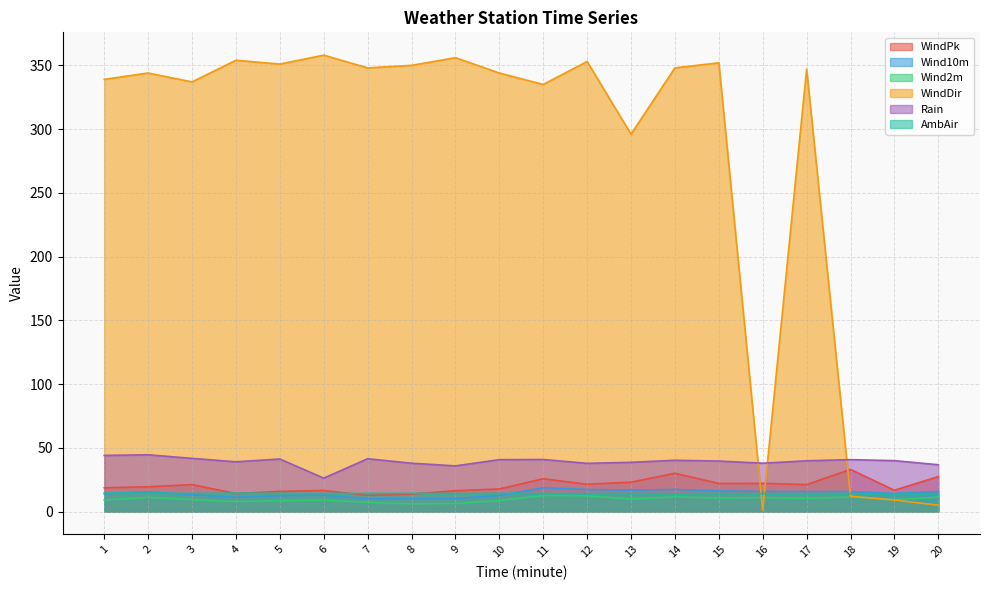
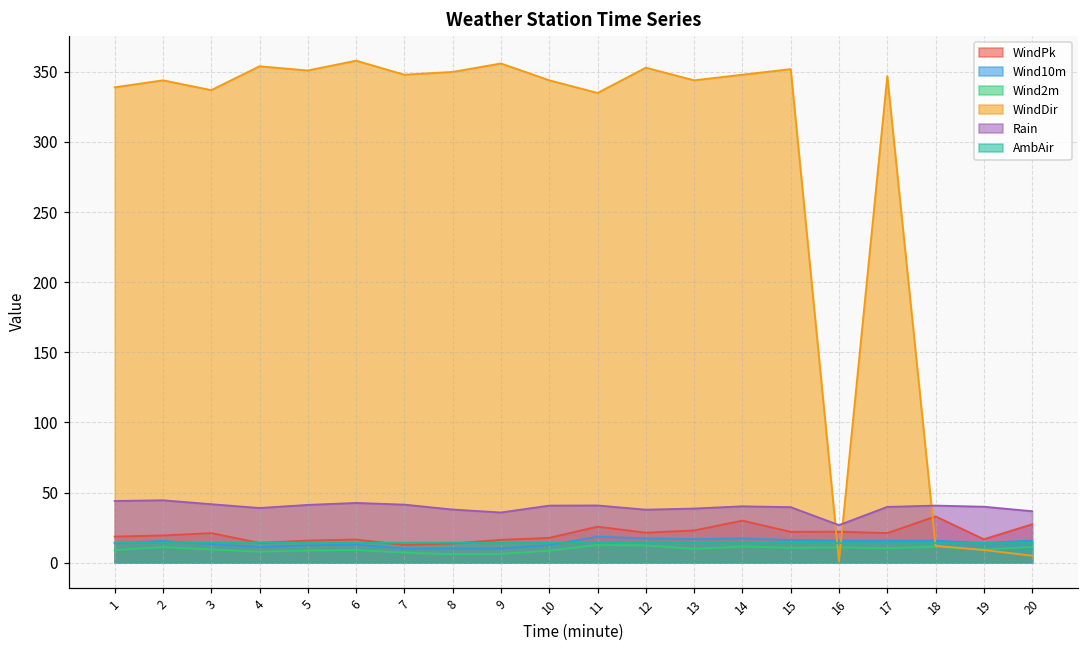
Rain, 6: 26 -> 43
WindDir, 13: 296 -> 344
Rain, 16: 38 -> 27
